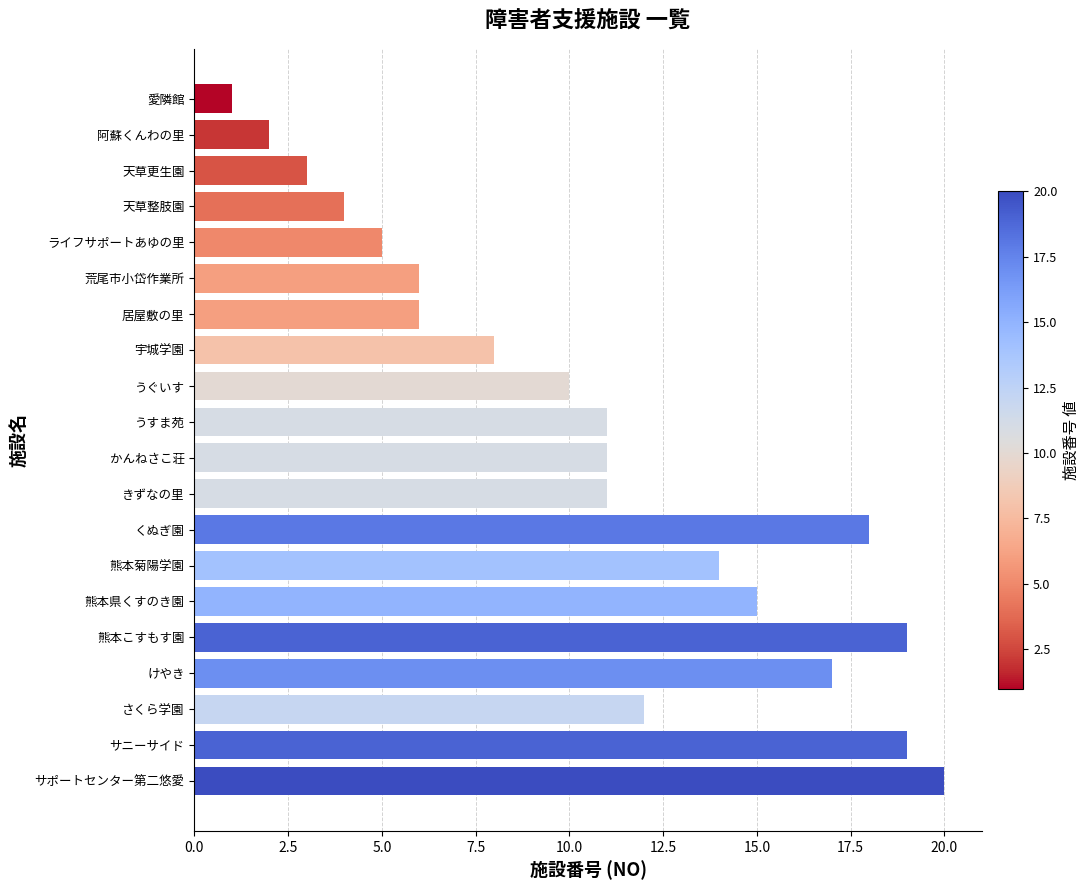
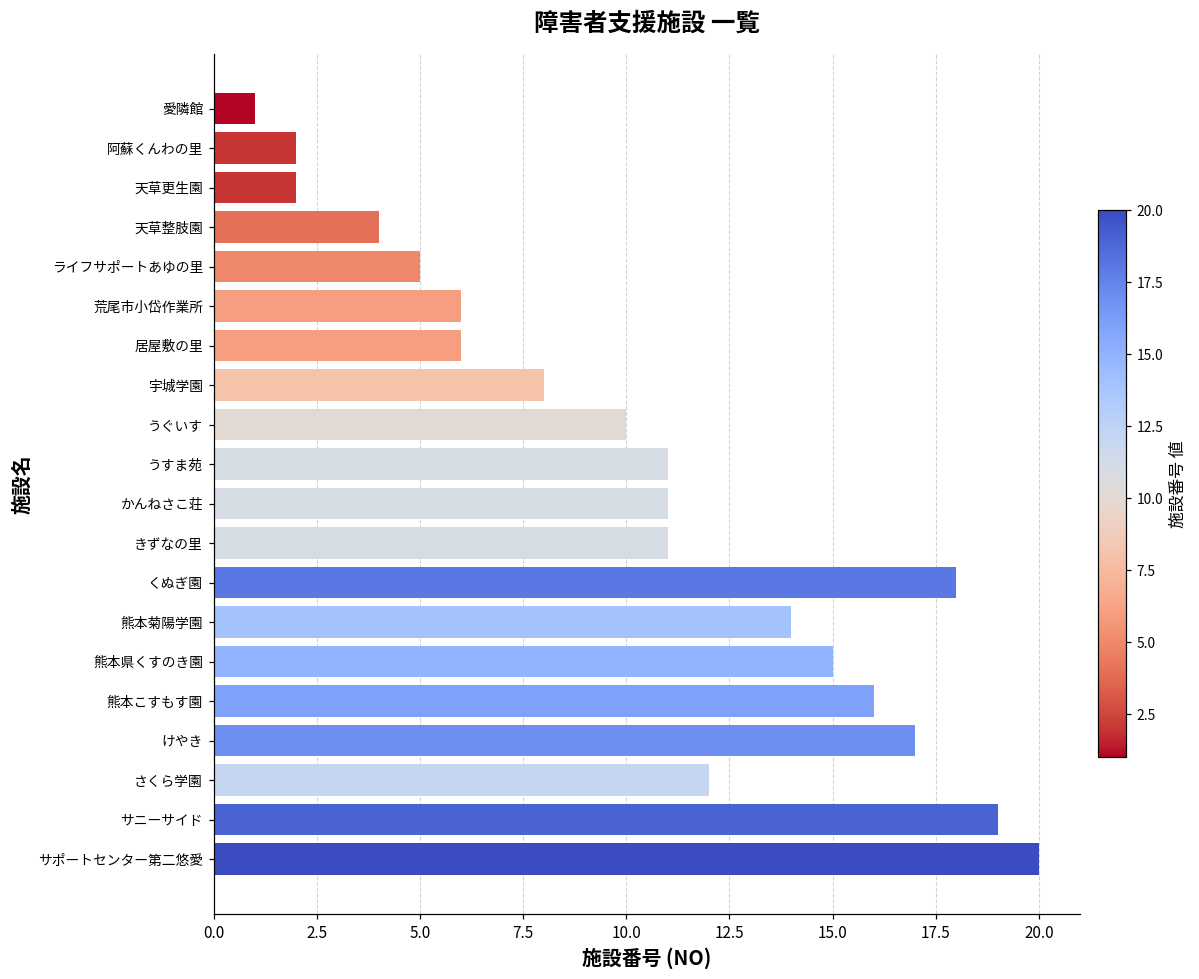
天草更生園: 3 -> 2
熊本こすもす園: 19 -> 16
